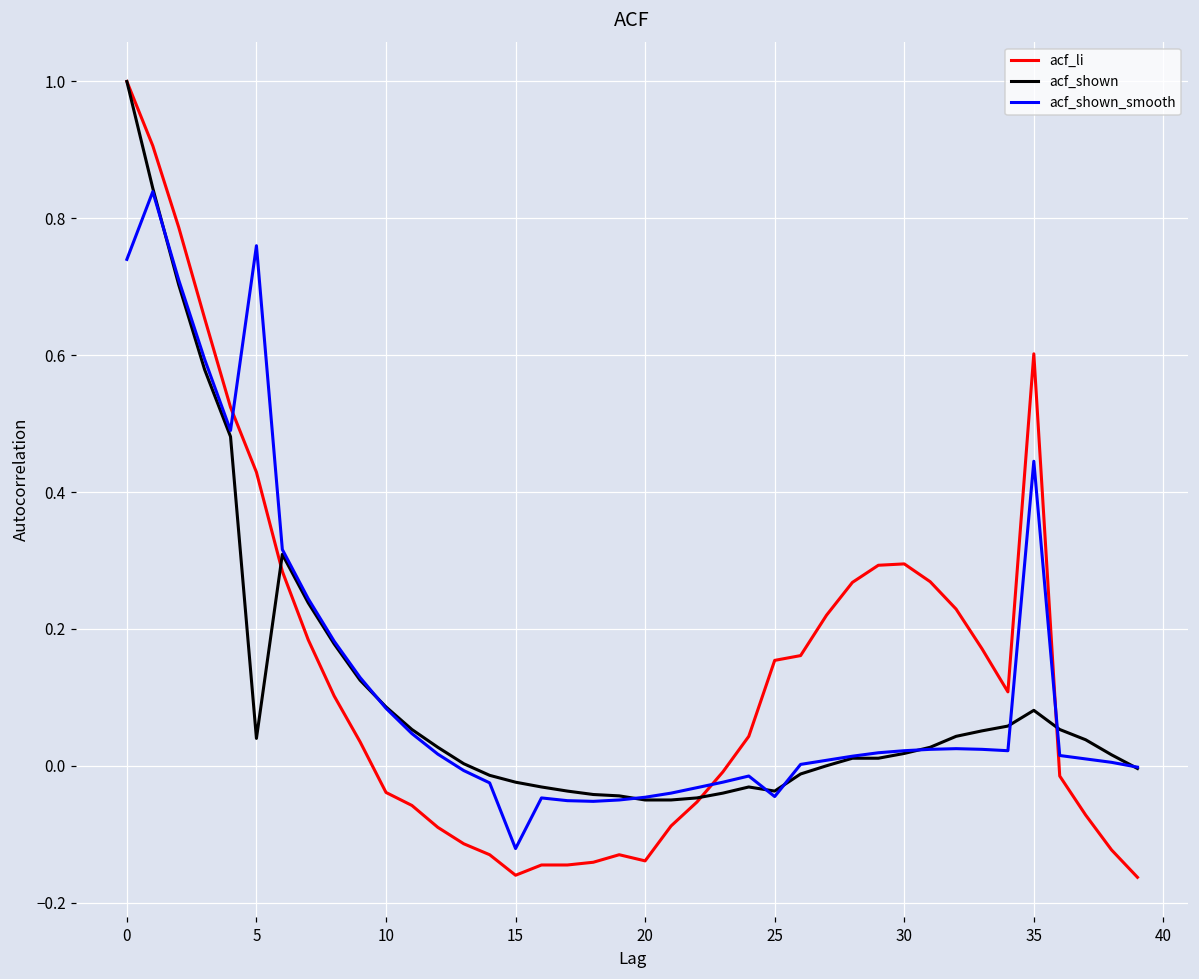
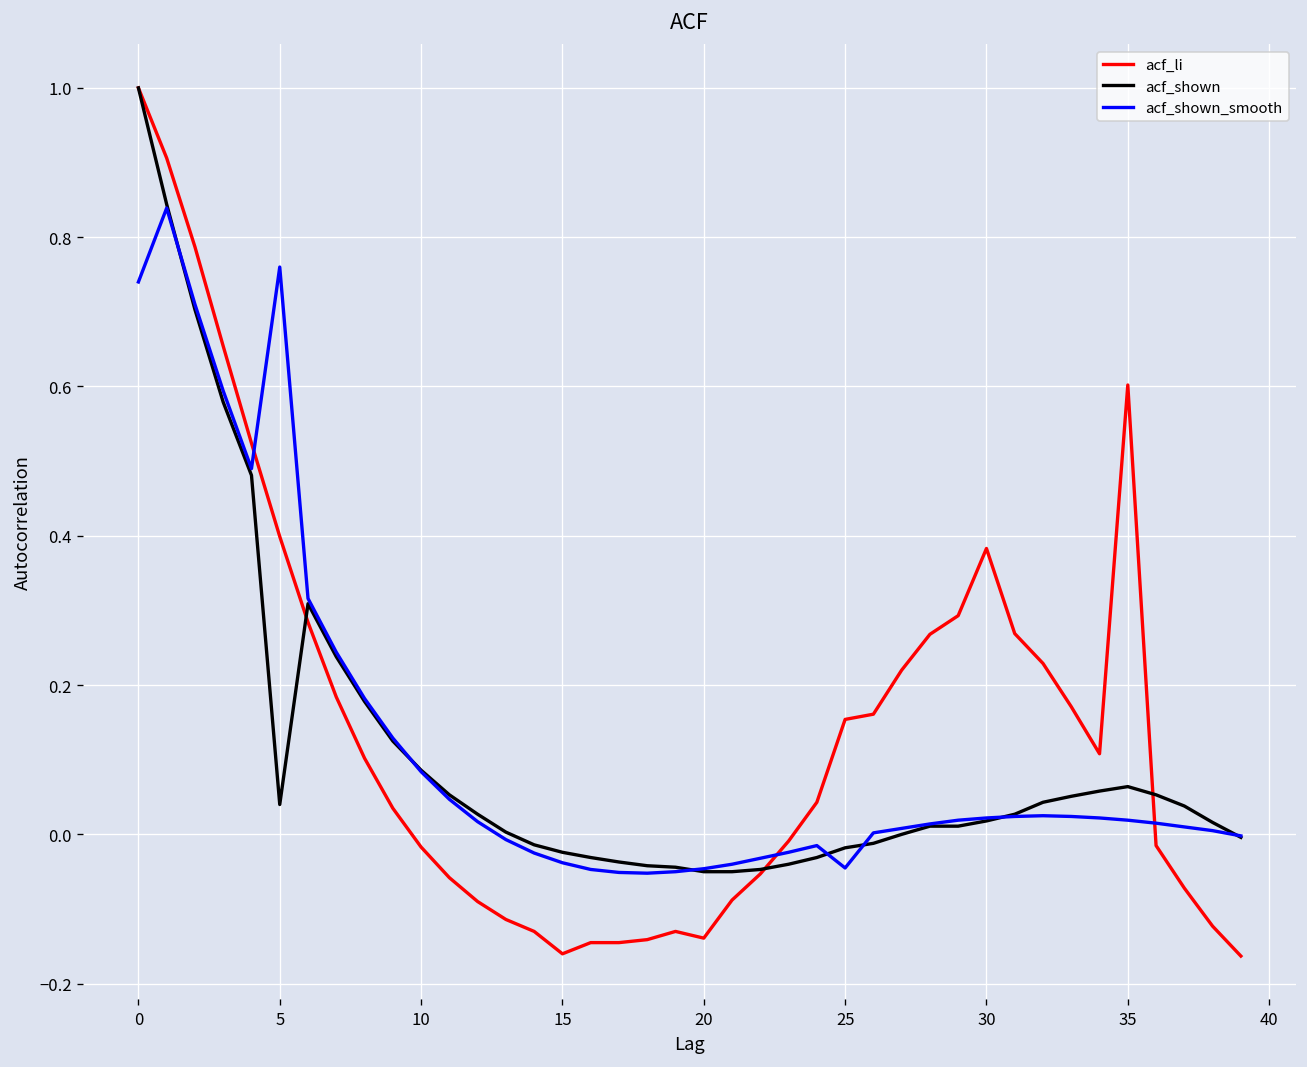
acf_li, 5: 0.43 -> 0.40
acf_li, 10: -0.04 -> -0.02
acf_shown_smooth, 15: -0.12 -> -0.04
acf_shown, 25: -0.04 -> -0.02
acf_li, 30: 0.30 -> 0.38
acf_shown, 35: 0.08 -> 0.06
acf_shown_smooth, 35: 0.45 -> 0.02
